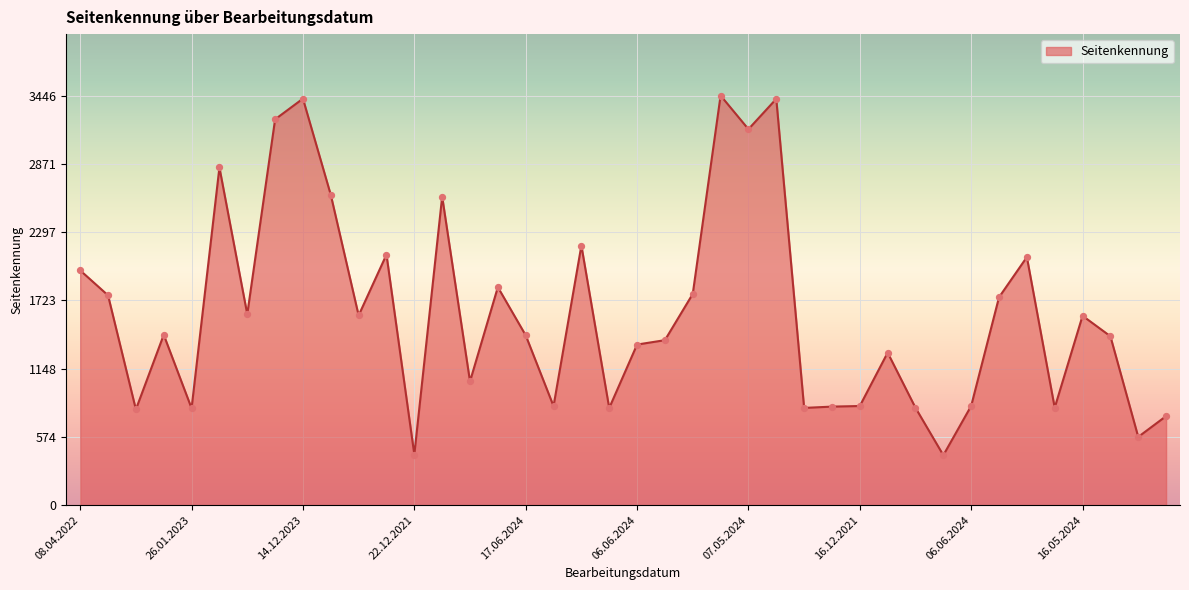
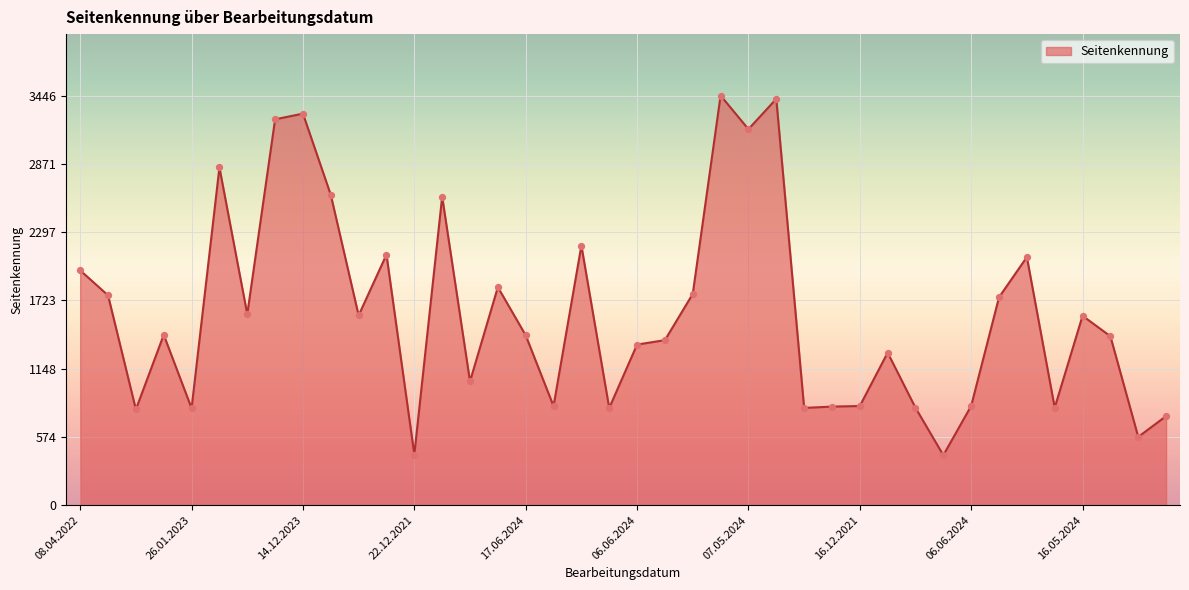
14.12.2023: 3420 -> 3290
